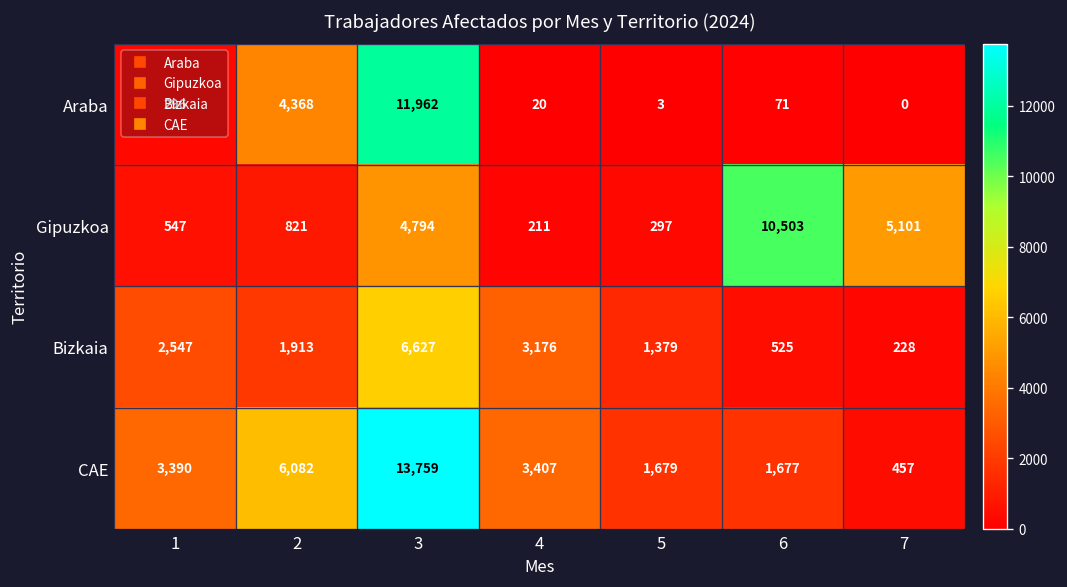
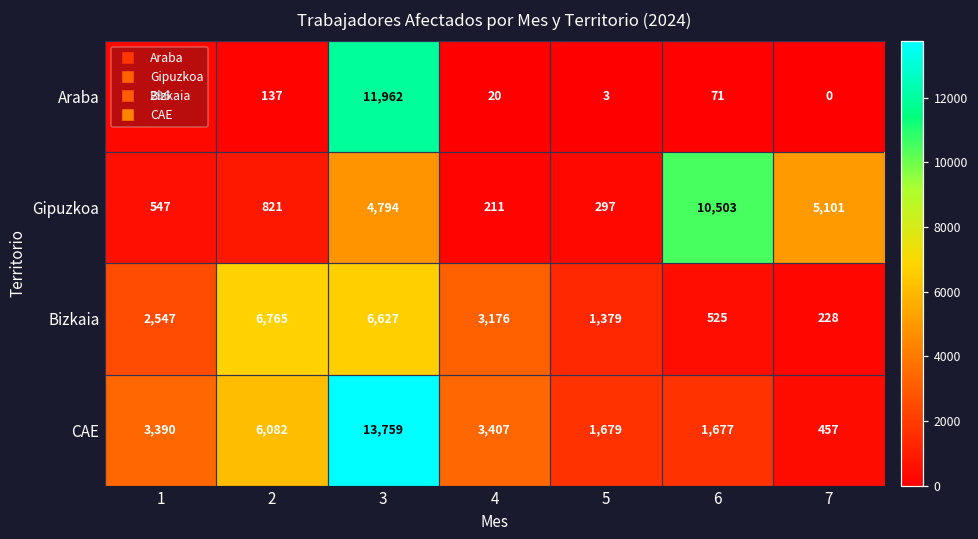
Araba, 2: 4,368 -> 137
Bizkaia, 2: 1,913 -> 6,765
